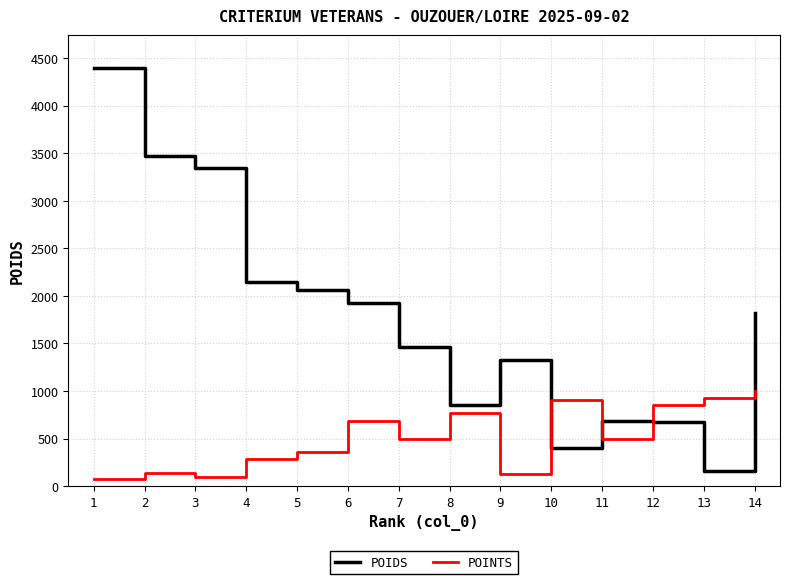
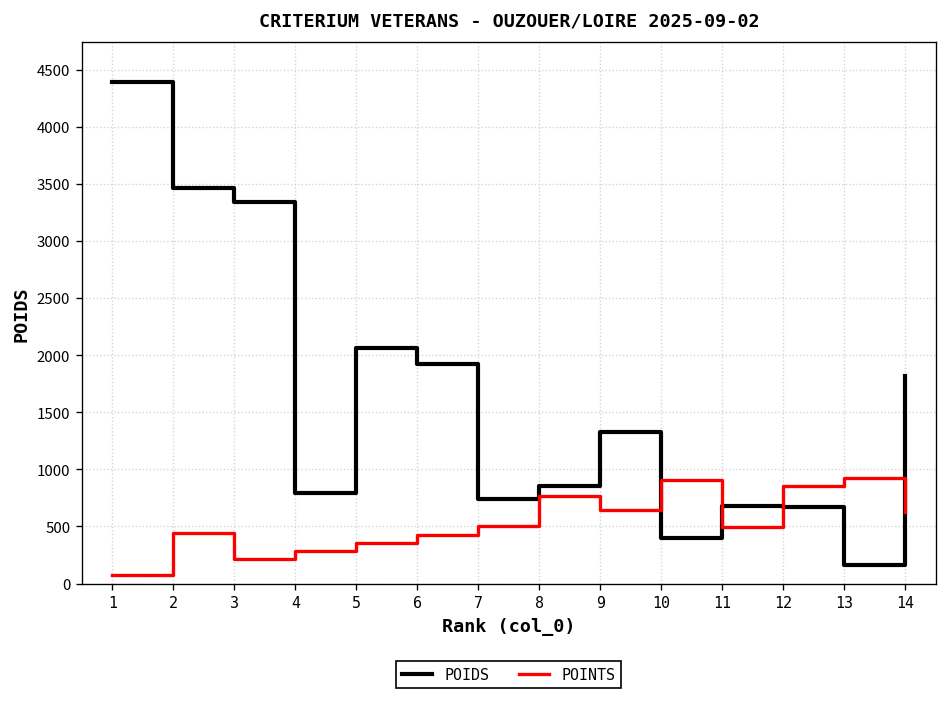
POINTS, 2: 100 -> 400
POINTS, 3: 100 -> 200
POIDS, 4: 2200 -> 800
POINTS, 6: 700 -> 400
POIDS, 7: 1500 -> 700
POINTS, 9: 100 -> 600
POINTS, 14: 1000 -> 600
